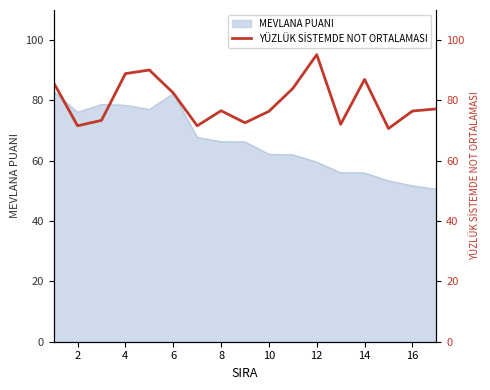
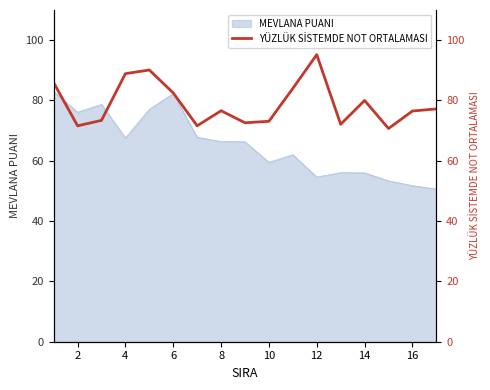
MEVLANA PUANI, 4: 78 -> 68
MEVLANA PUANI, 10: 62 -> 60
MEVLANA PUANI, 12: 60 -> 55
YÜZLÜK SİSTEMDE NOT ORTALAMASI, 10: 76 -> 73
YÜZLÜK SİSTEMDE NOT ORTALAMASI, 14: 87 -> 80
